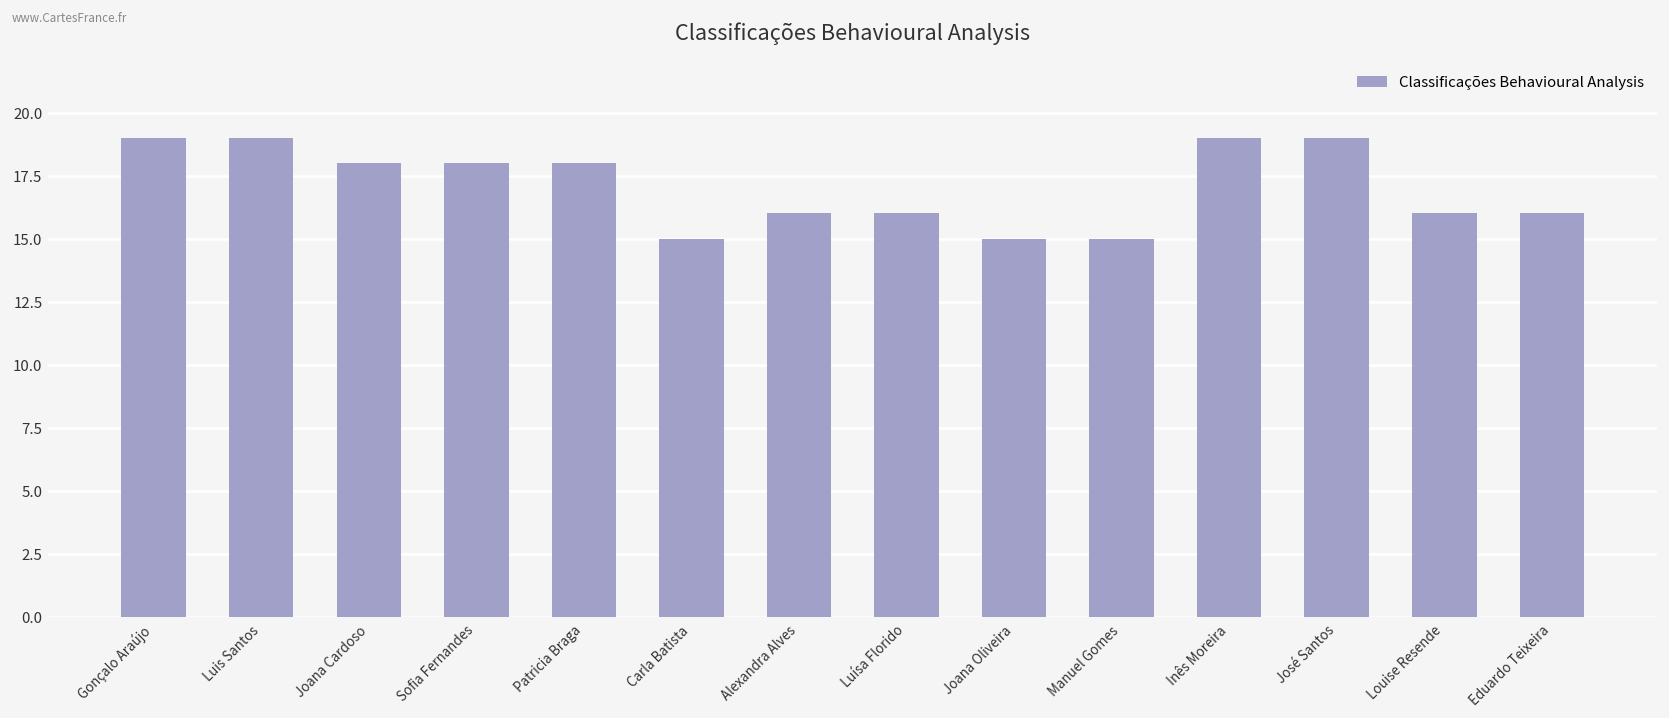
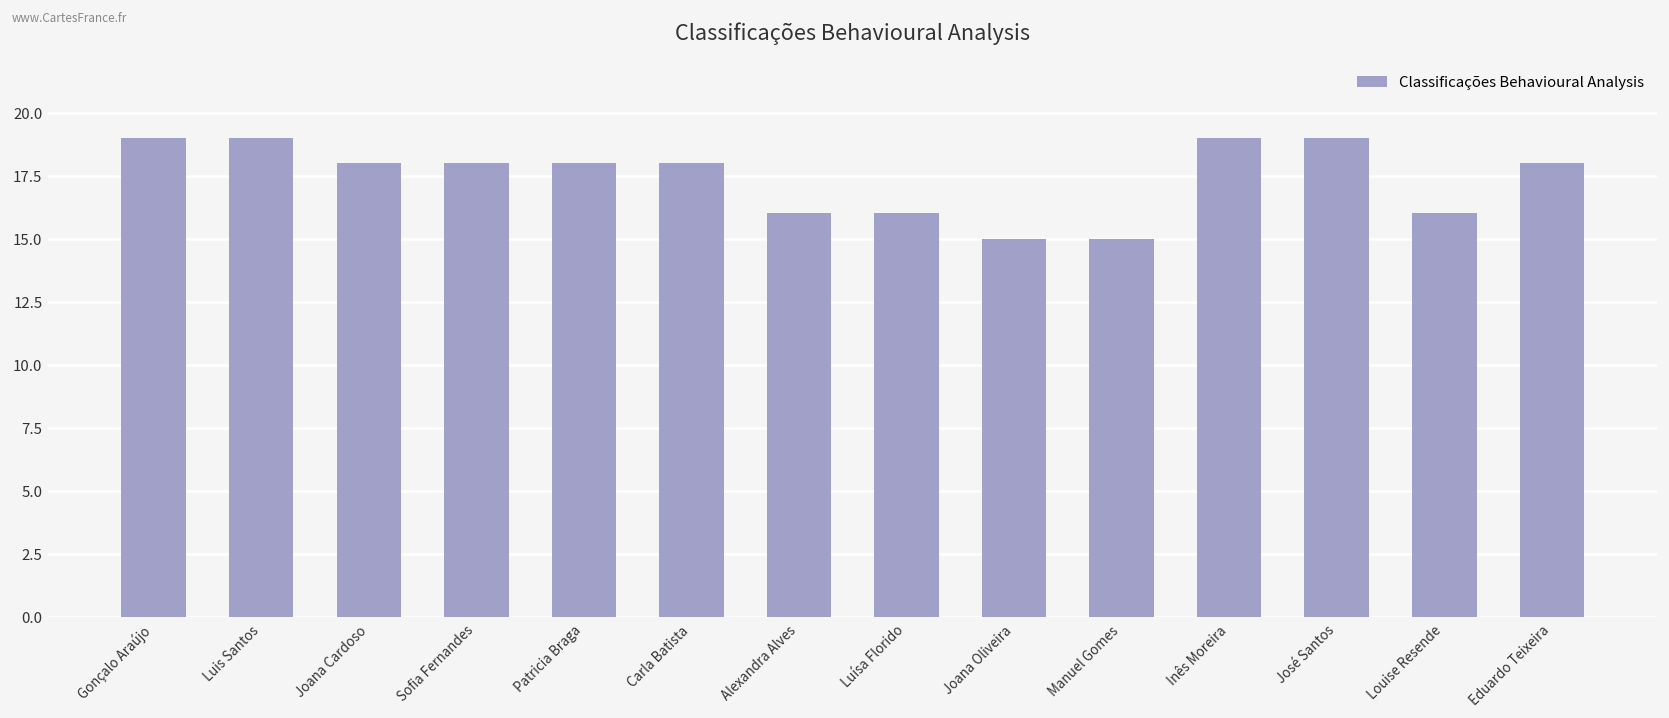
Carla Batista: 15 -> 18
Eduardo Teixeira: 16 -> 18
